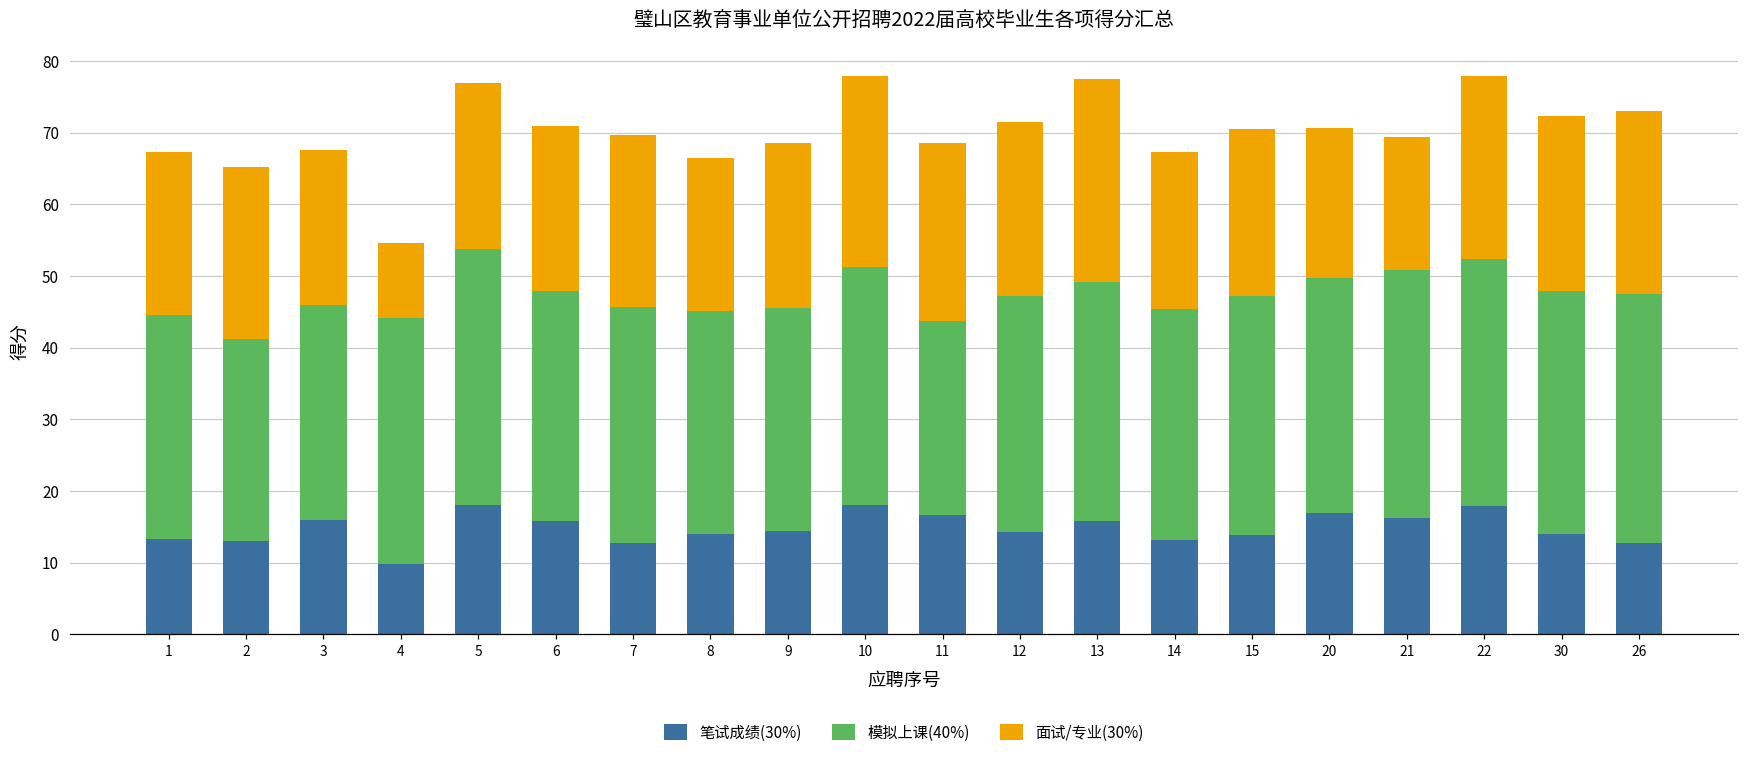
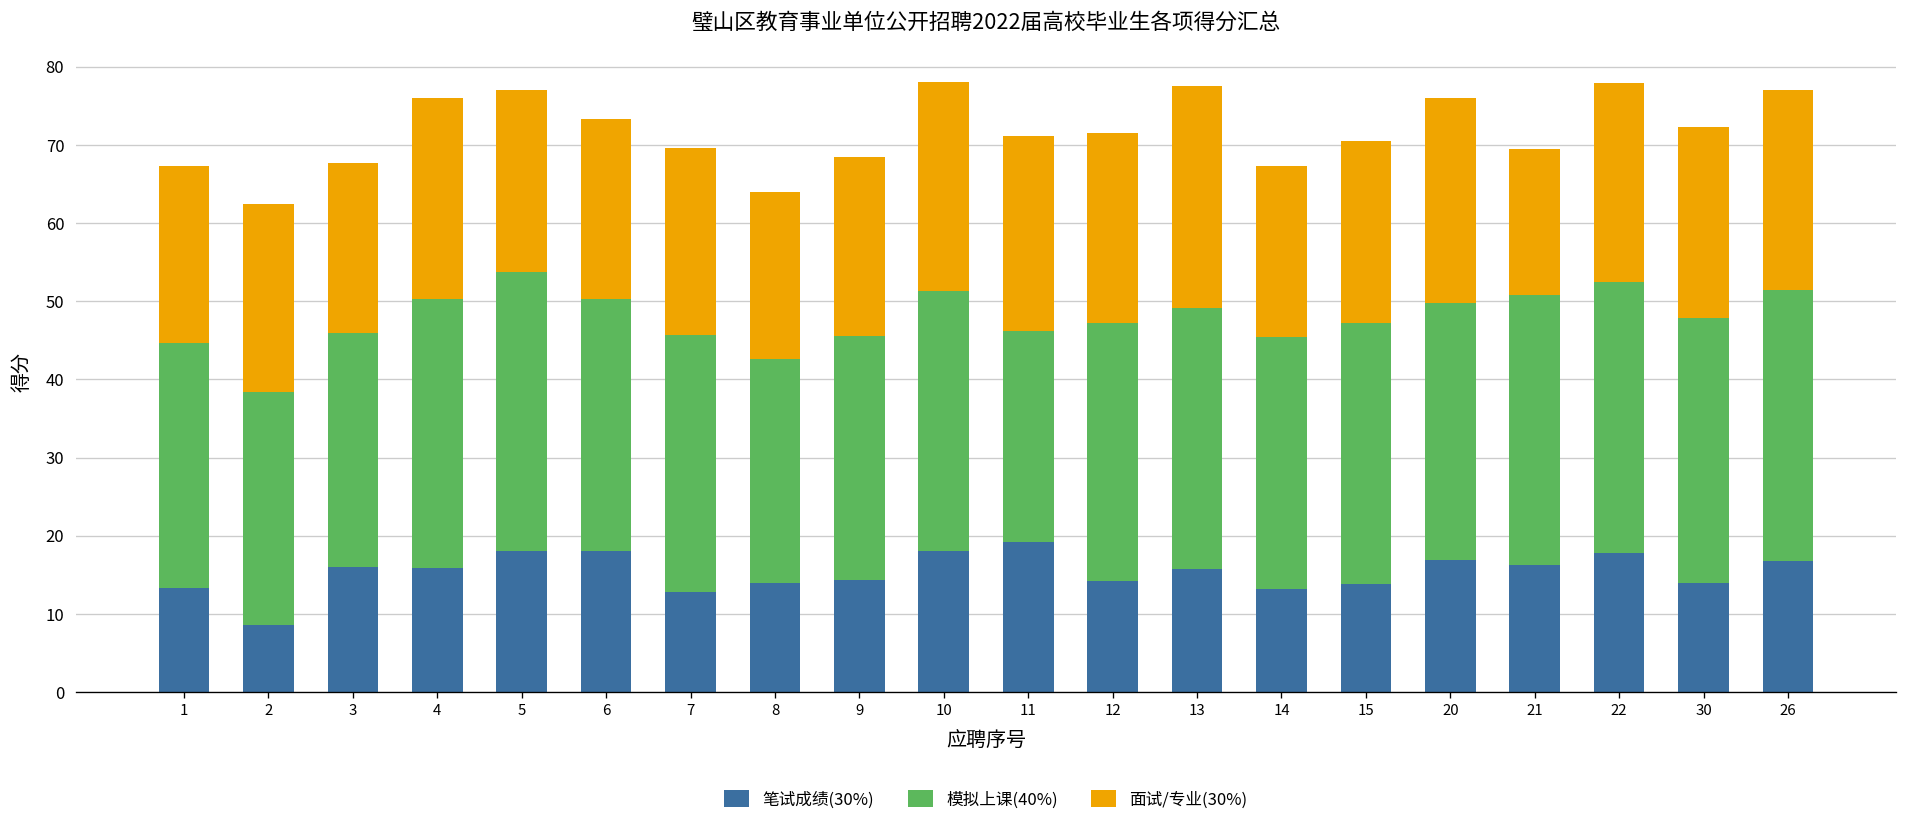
笔试成绩(30%), 2: 13 -> 9
模拟上课(40%), 2: 28 -> 30
笔试成绩(30%), 4: 10 -> 16
面试/专业(30%), 4: 10 -> 26
笔试成绩(30%), 6: 16 -> 18
模拟上课(40%), 8: 31 -> 29
笔试成绩(30%), 11: 17 -> 19
面试/专业(30%), 20: 21 -> 26
笔试成绩(30%), 26: 13 -> 17
